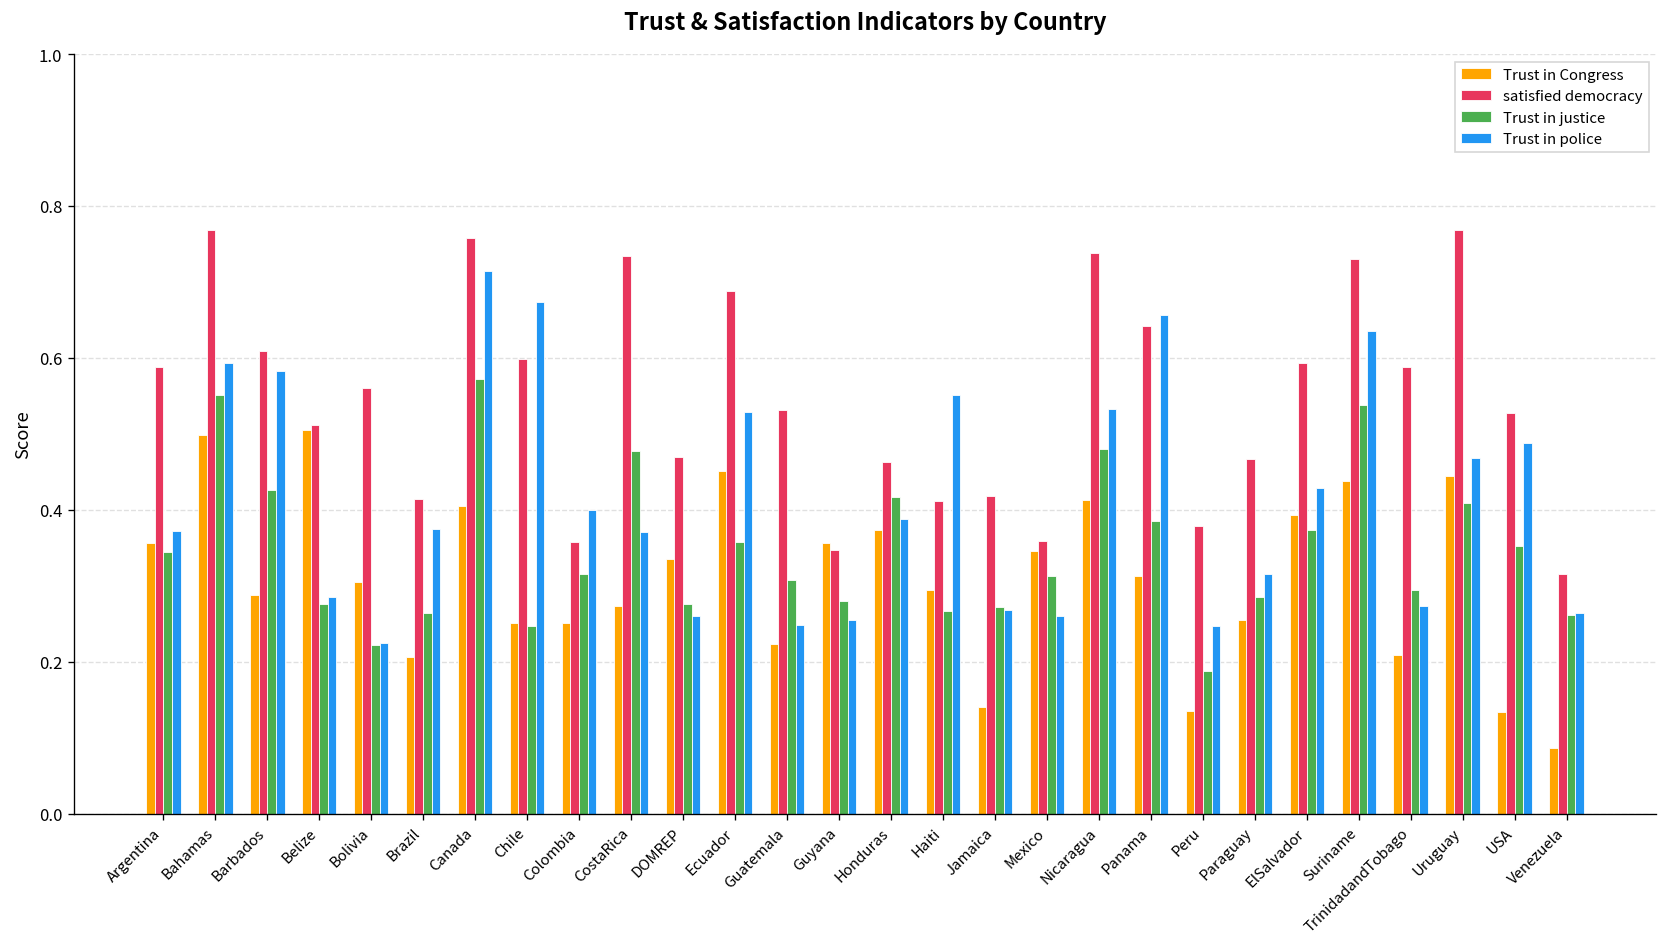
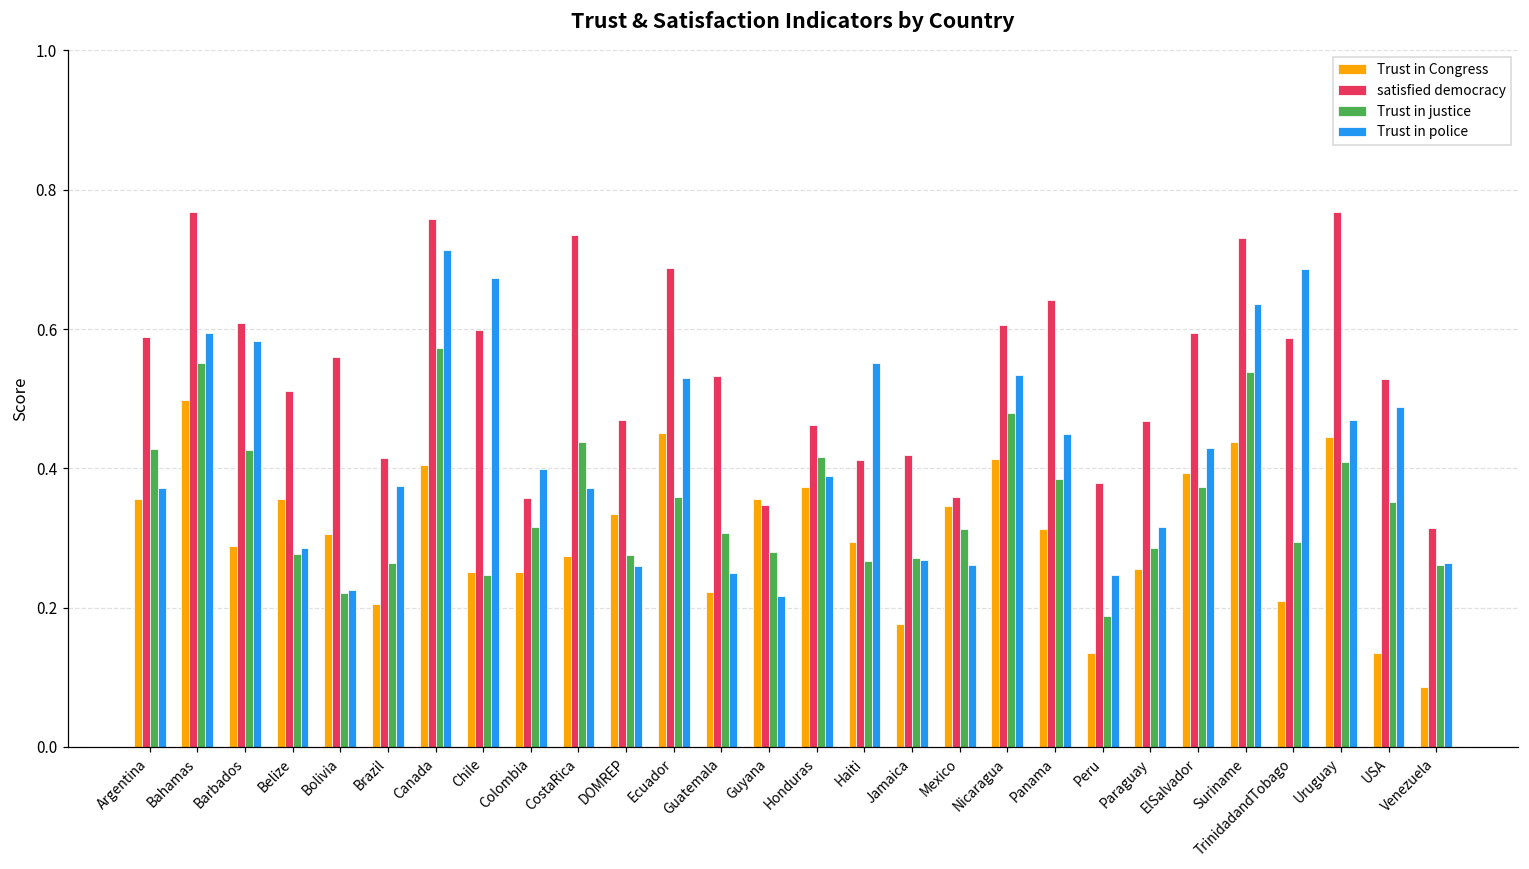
Trust in justice, Argentina: 0.34 -> 0.43
Trust in Congress, Belize: 0.51 -> 0.36
Trust in justice, CostaRica: 0.48 -> 0.44
Trust in police, Guyana: 0.26 -> 0.22
Trust in Congress, Jamaica: 0.14 -> 0.18
satisfied democracy, Nicaragua: 0.74 -> 0.61
Trust in police, Panama: 0.66 -> 0.45
Trust in police, TrinidadandTobago: 0.27 -> 0.69
